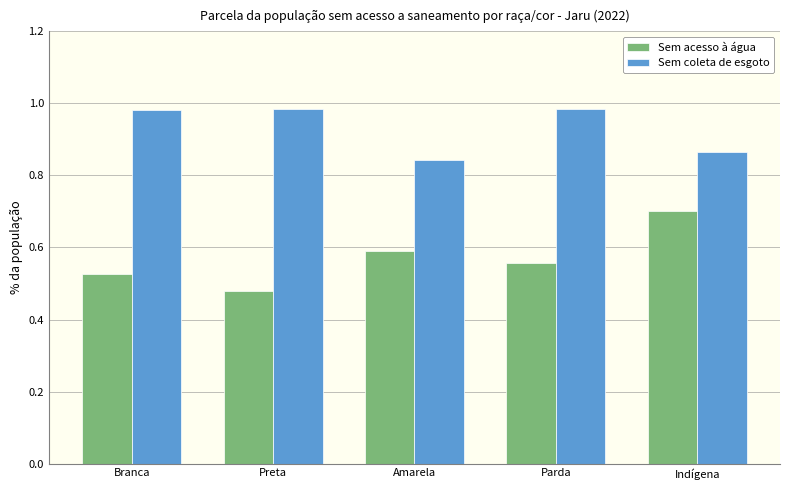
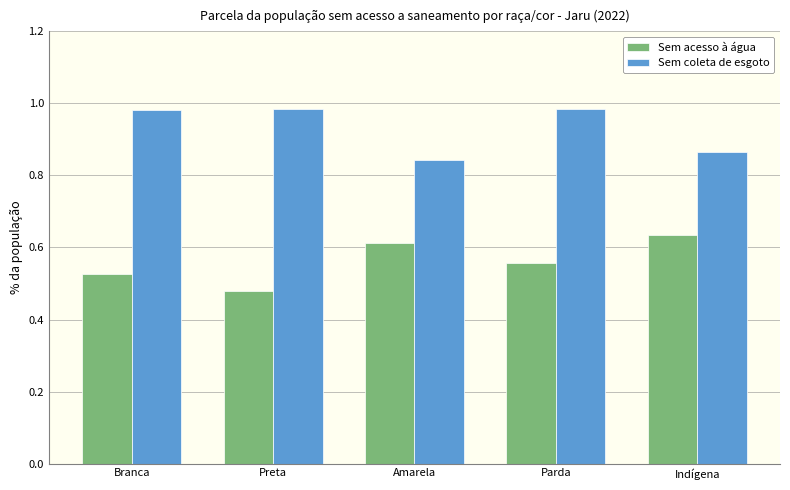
Sem acesso à água, Amarela: 0.59 -> 0.61
Sem acesso à água, Indígena: 0.70 -> 0.64
